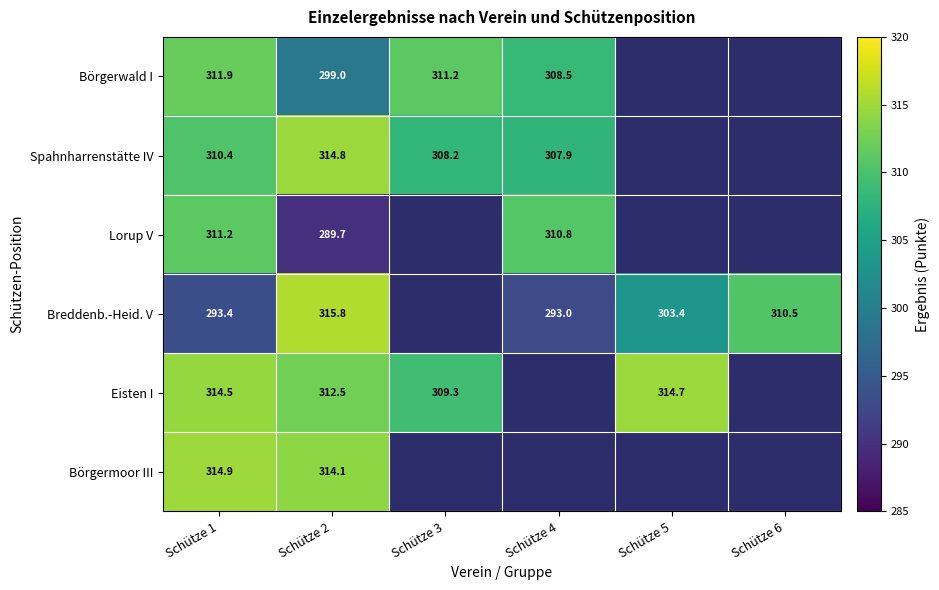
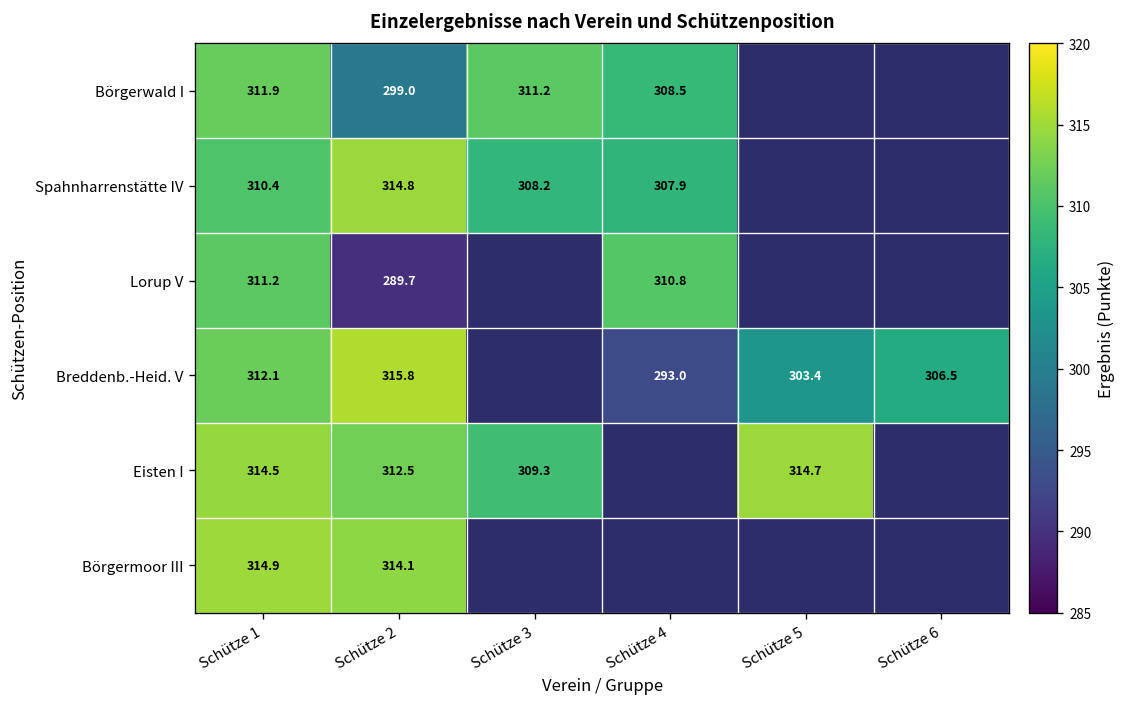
Breddenb.-Heid. V, Schütze 1: 293.4 -> 312.1
Breddenb.-Heid. V, Schütze 6: 310.5 -> 306.5
